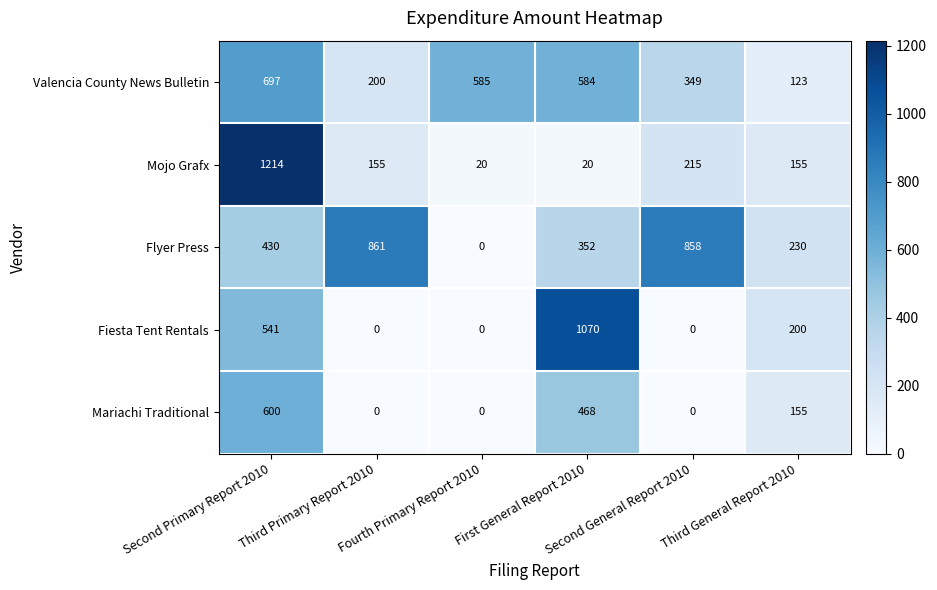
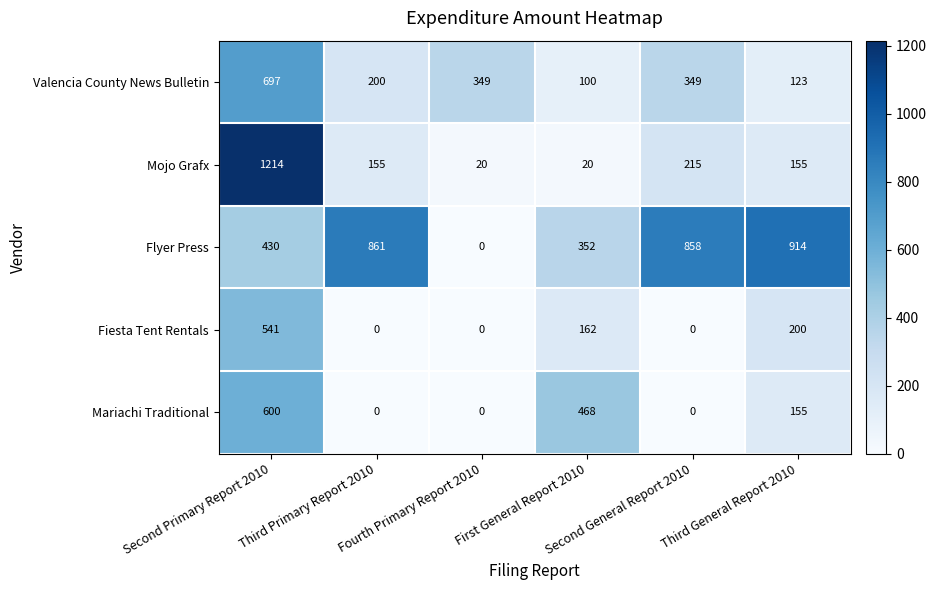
Valencia County News Bulletin, Fourth Primary Report 2010: 585 -> 349
Valencia County News Bulletin, First General Report 2010: 584 -> 100
Flyer Press, Third General Report 2010: 230 -> 914
Fiesta Tent Rentals, First General Report 2010: 1070 -> 162
